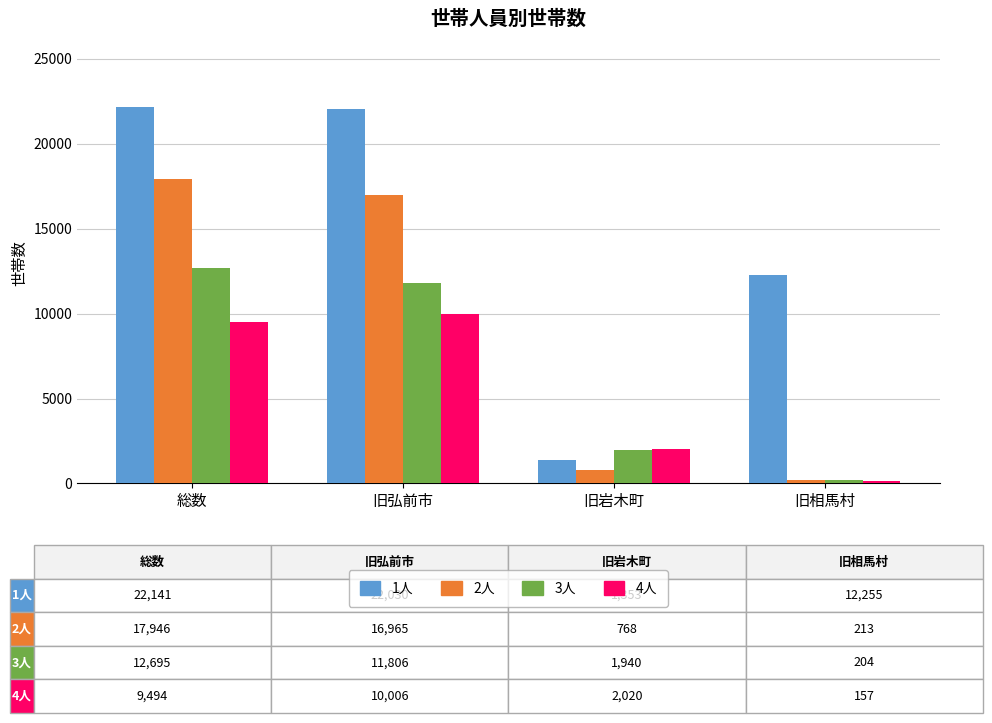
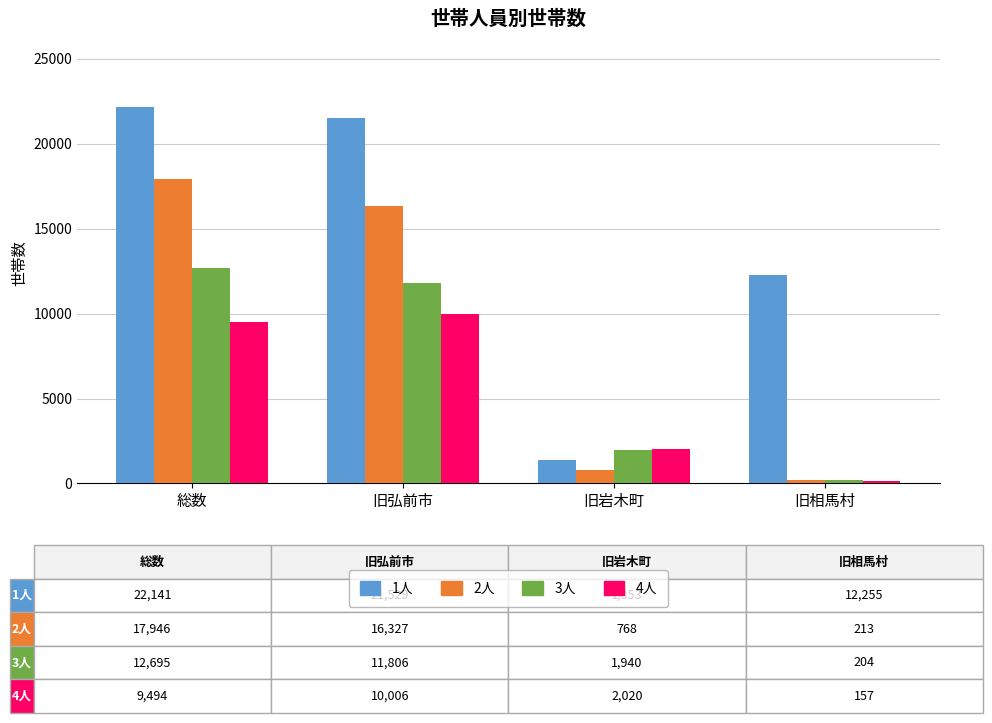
1人, 旧弘前市: 22000 -> 21500
2人, 旧弘前市: 16,965 -> 16,327
